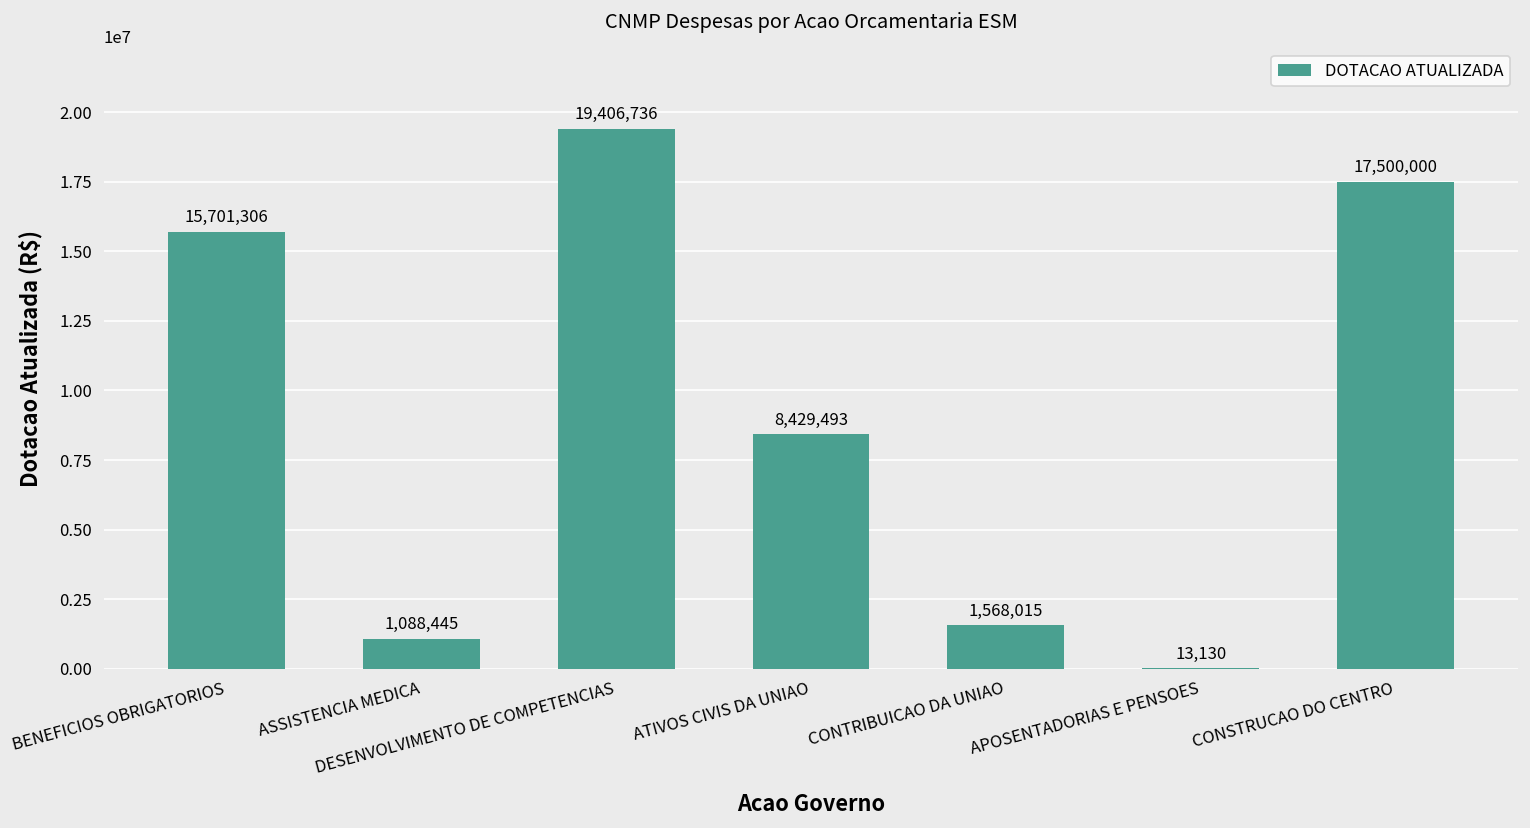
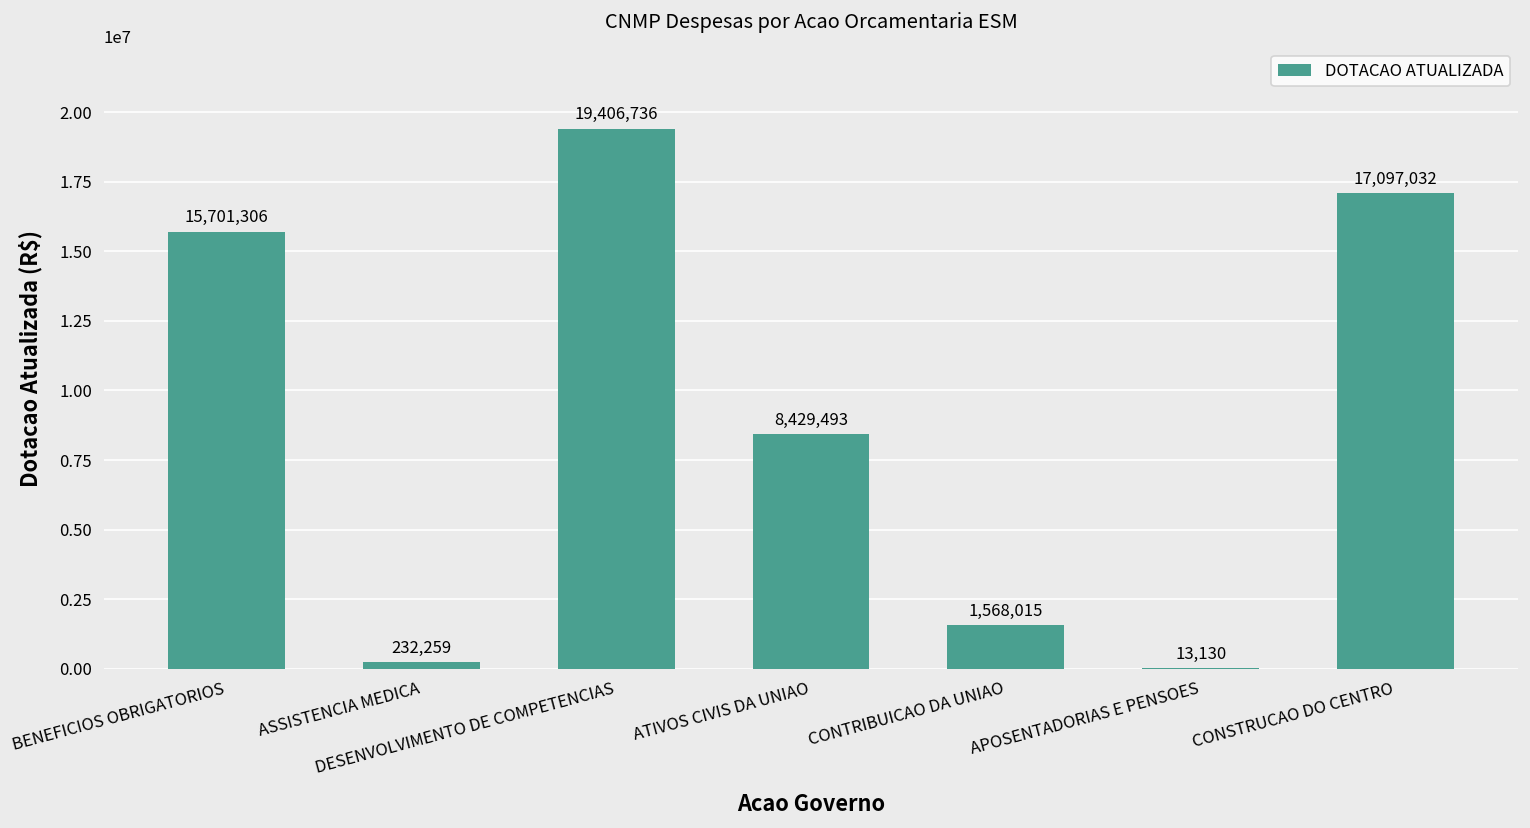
ASSISTENCIA MEDICA: 1,088,445 -> 232,259
CONSTRUCAO DO CENTRO: 17,500,000 -> 17,097,032
